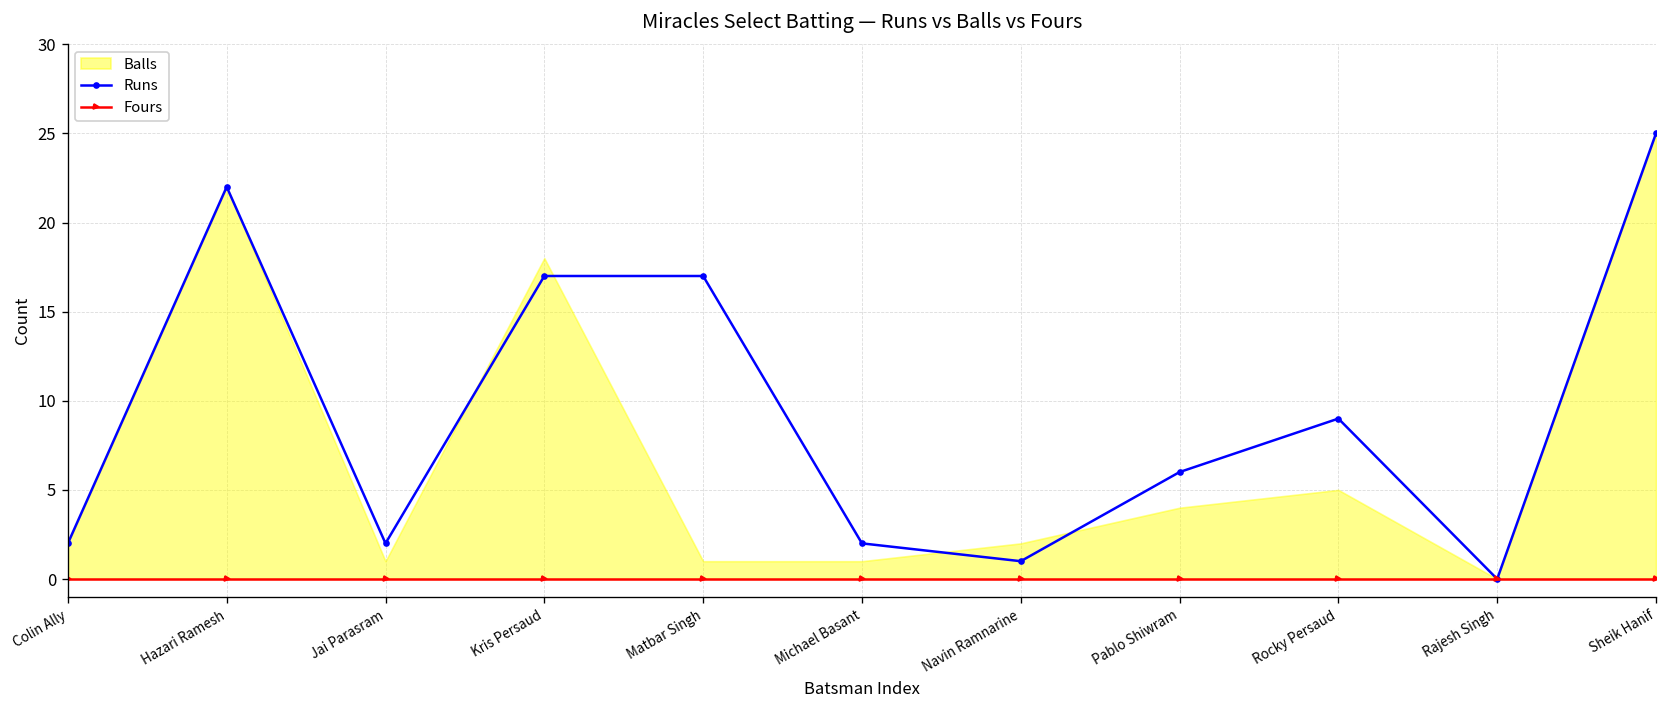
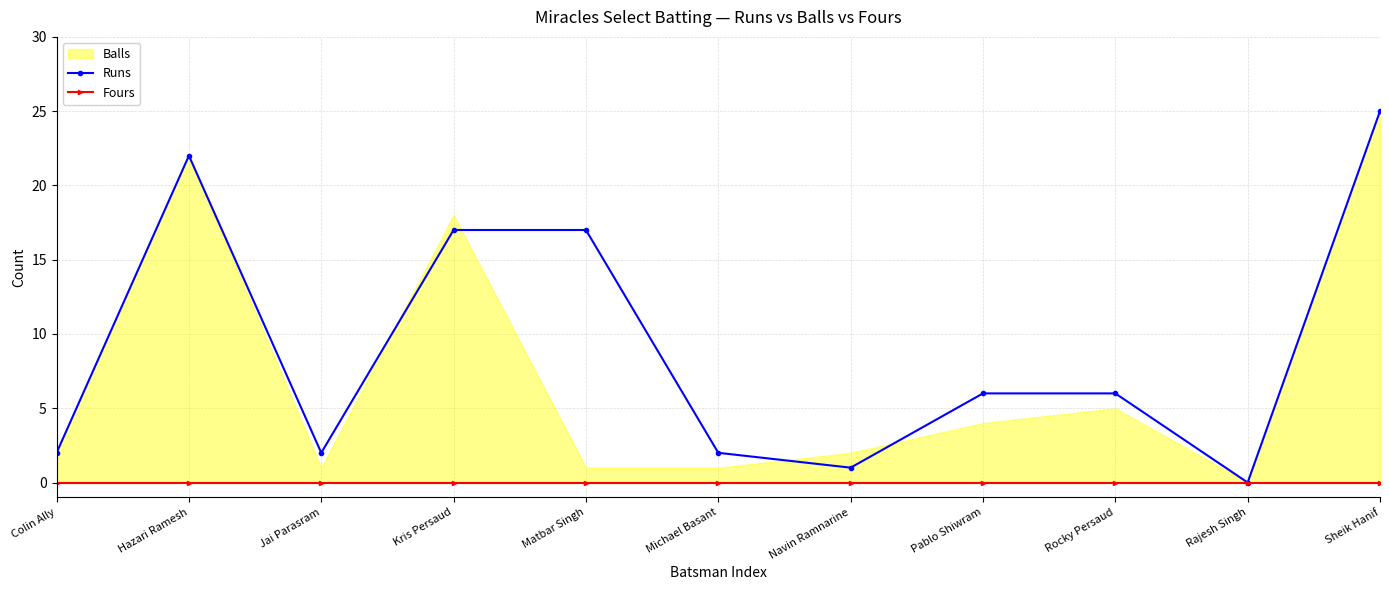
Runs, Rocky Persaud: 9 -> 6
